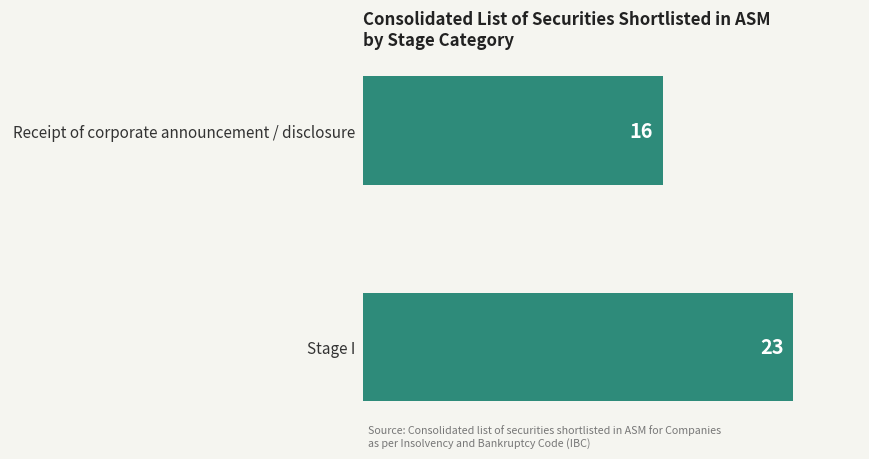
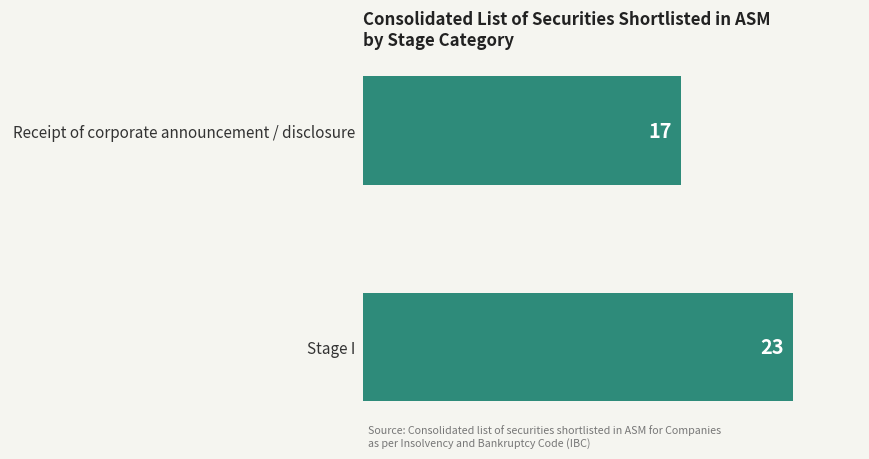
Receipt of corporate announcement / disclosure: 16 -> 17
